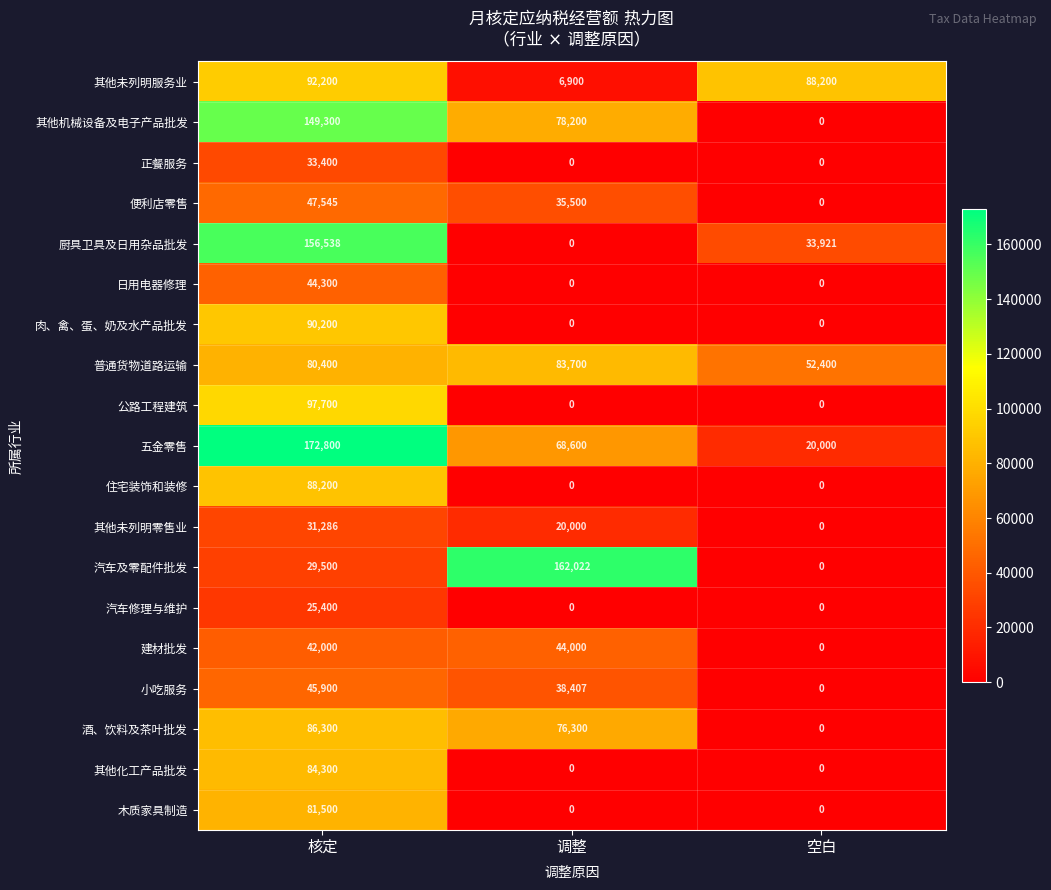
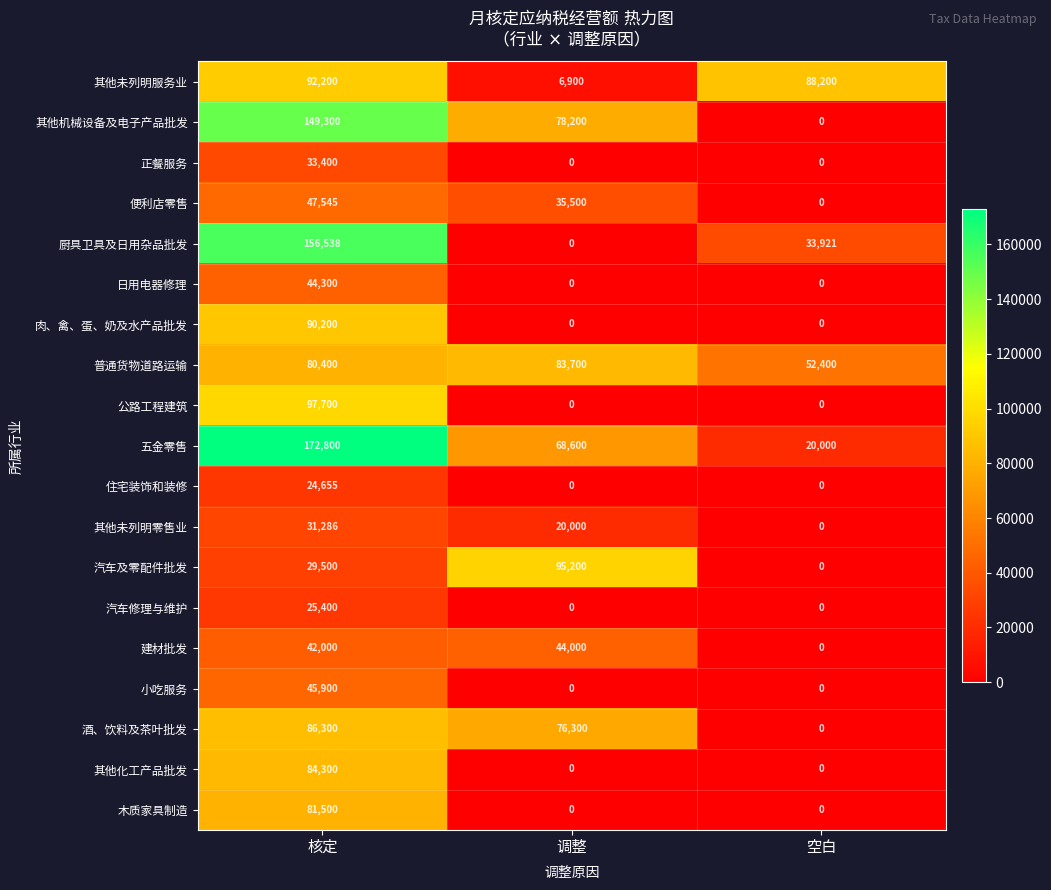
住宅装饰和装修, 核定: 88,200 -> 24,655
汽车及零配件批发, 调整: 162,022 -> 95,200
小吃服务, 调整: 38,407 -> 0
